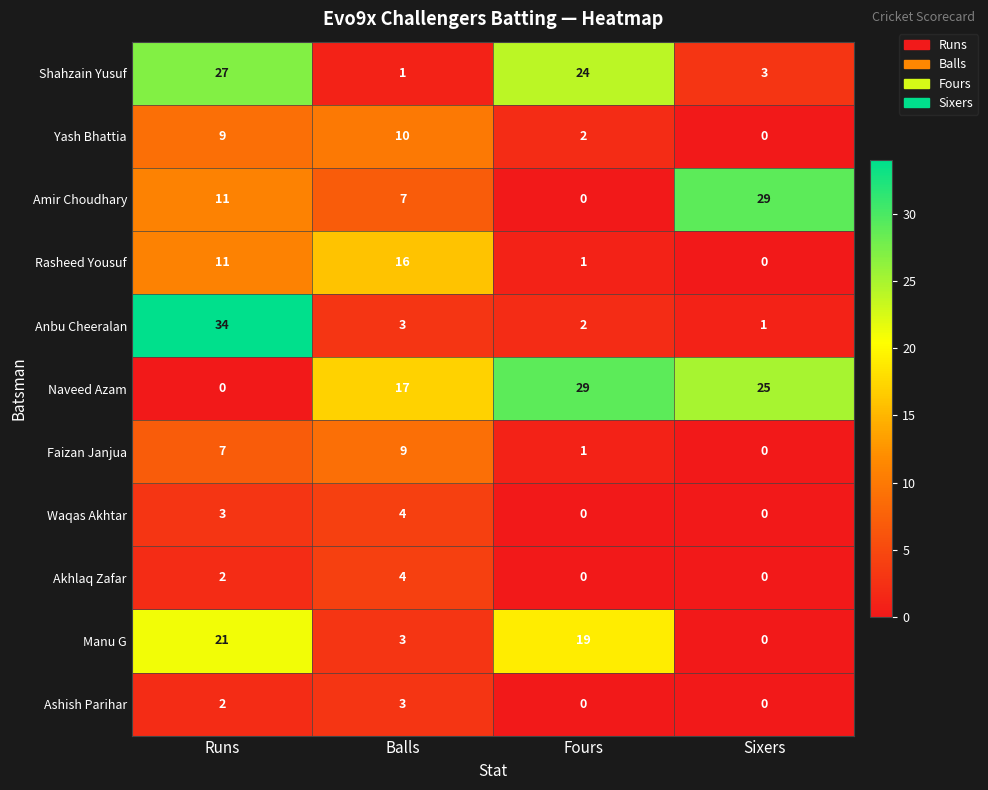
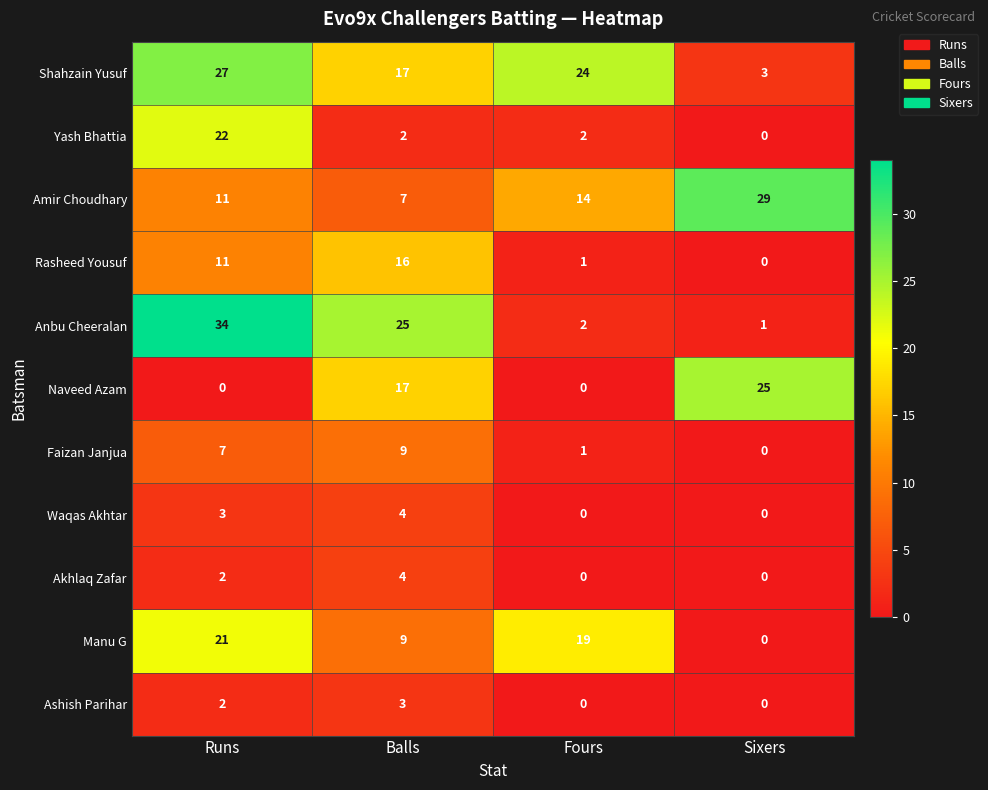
Shahzain Yusuf, Balls: 1 -> 17
Yash Bhattia, Runs: 9 -> 22
Yash Bhattia, Balls: 10 -> 2
Amir Choudhary, Fours: 0 -> 14
Anbu Cheeralan, Balls: 3 -> 25
Naveed Azam, Fours: 29 -> 0
Manu G, Balls: 3 -> 9
